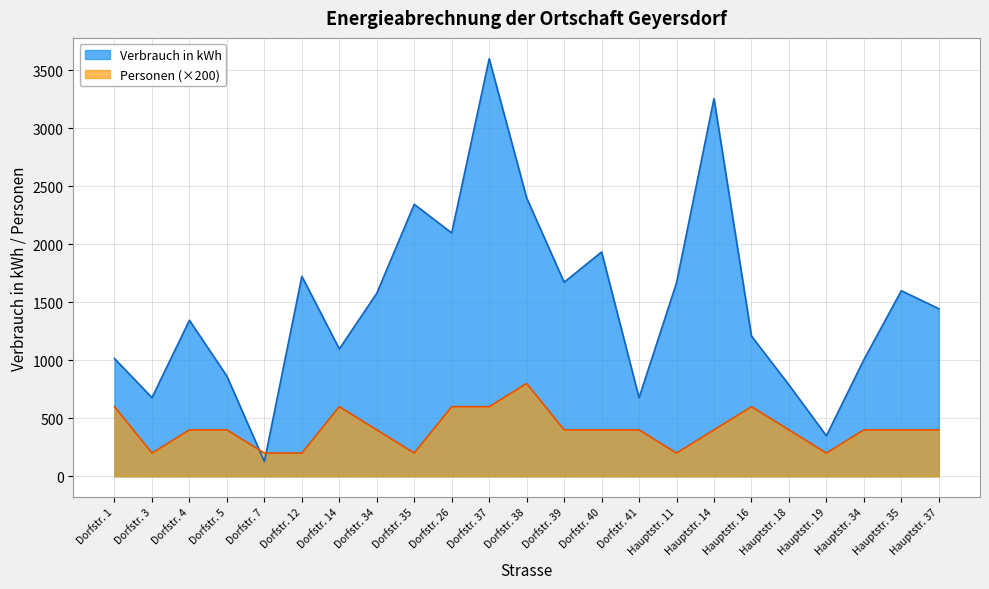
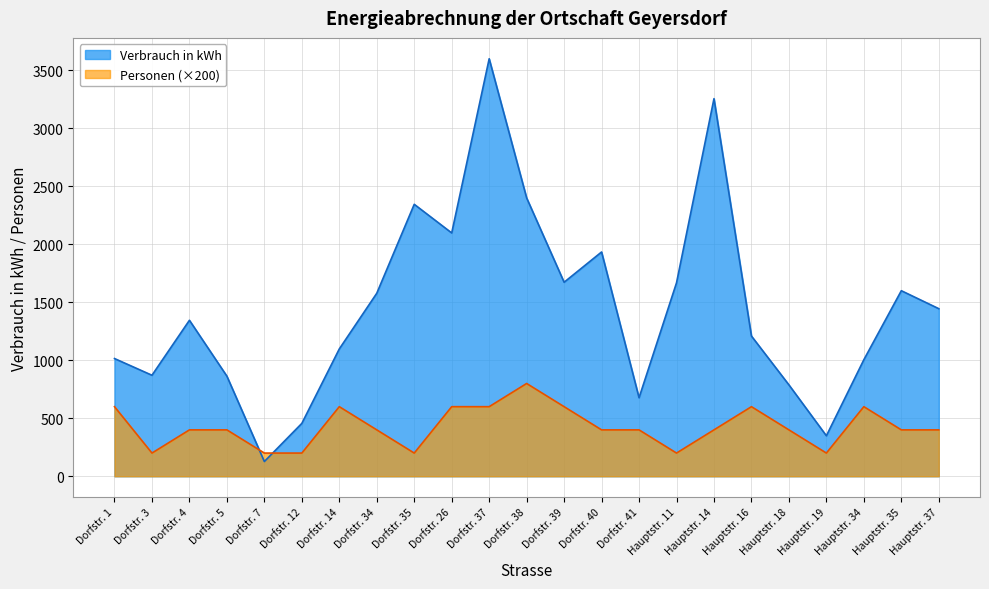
Verbrauch in kWh, Dorfstr. 3: 680 -> 870
Verbrauch in kWh, Dorfstr. 12: 1720 -> 460
Personen (×200), Dorfstr. 39: 400 -> 600
Personen (×200), Hauptstr. 34: 400 -> 600
